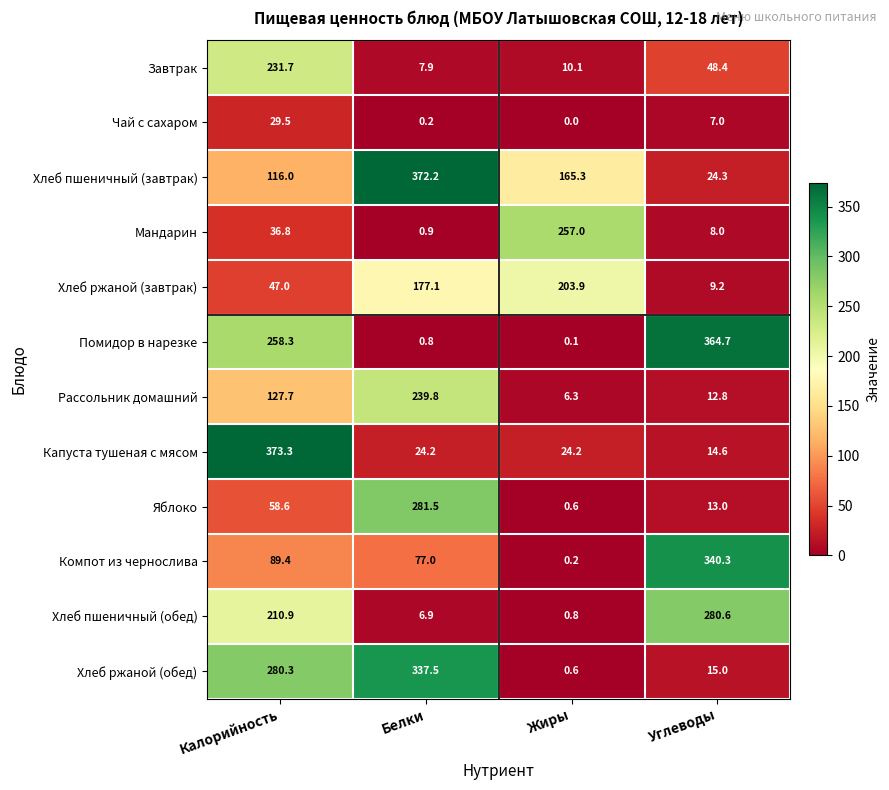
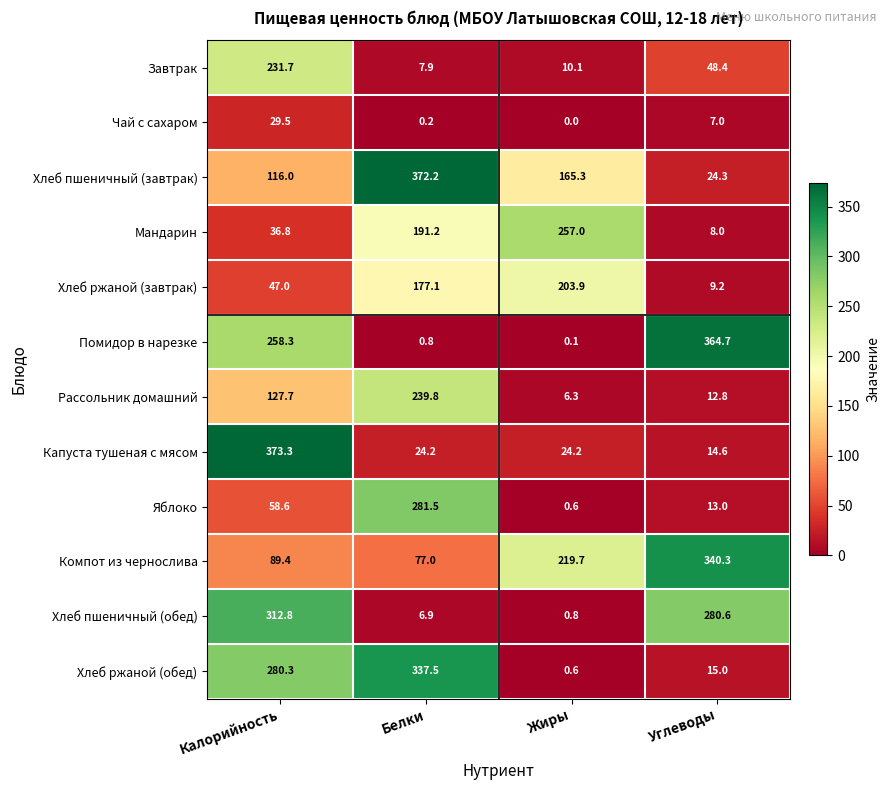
Мандарин, Белки: 0.9 -> 191.2
Компот из чернослива, Жиры: 0.2 -> 219.7
Хлеб пшеничный (обед), Калорийность: 210.9 -> 312.8
